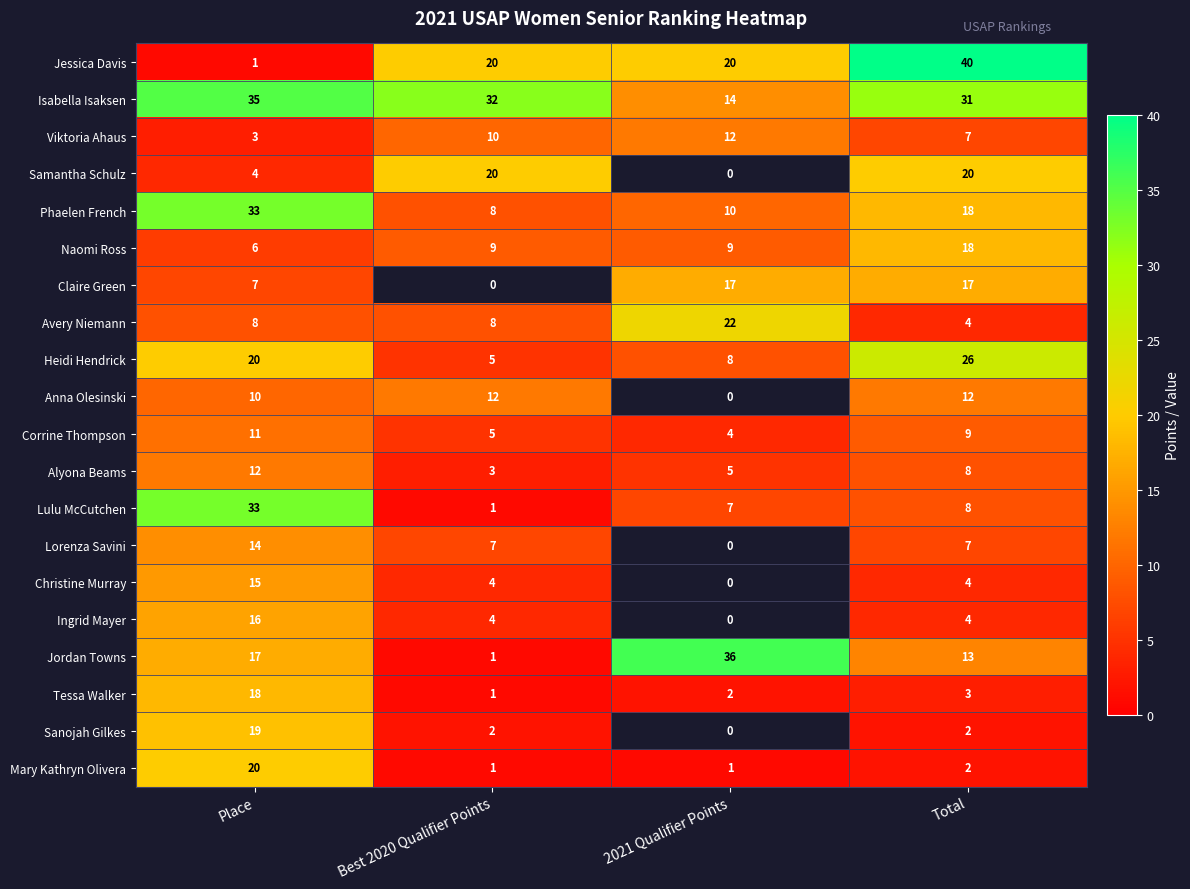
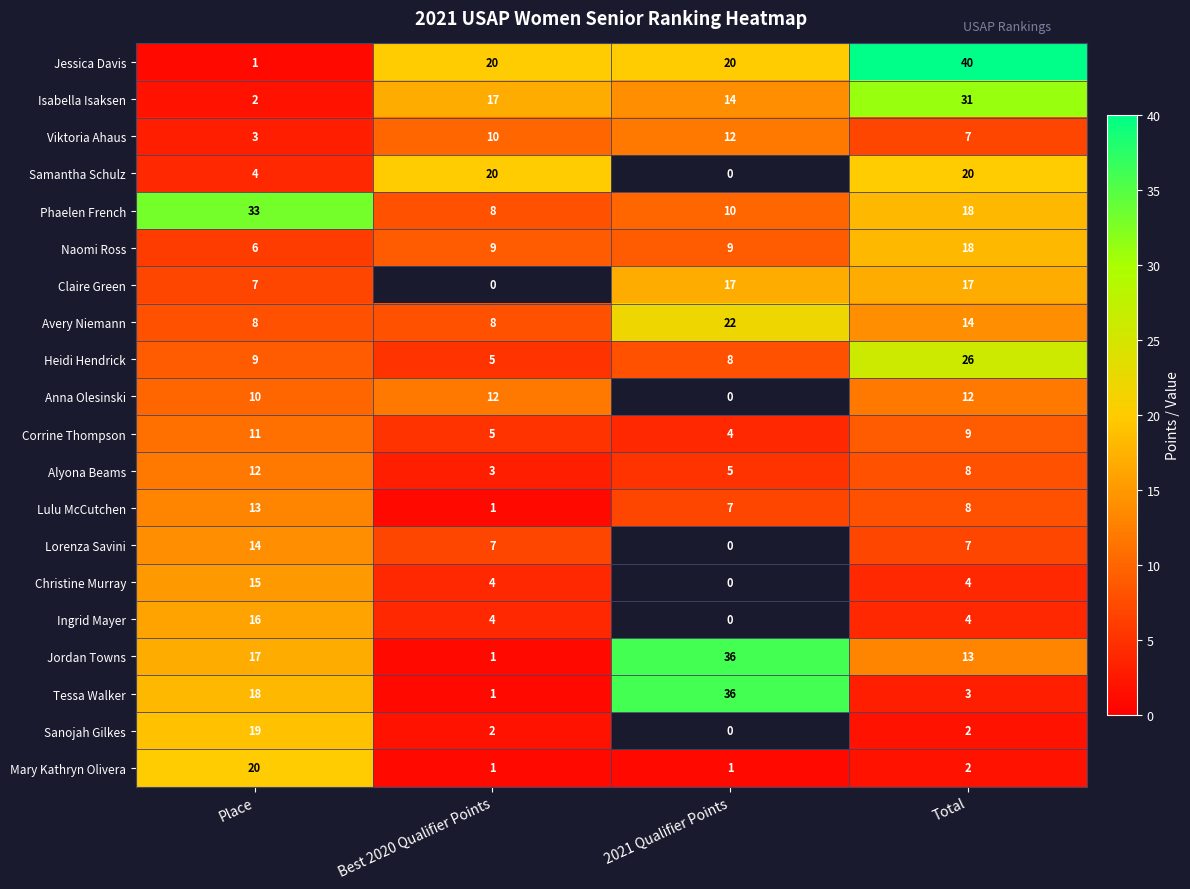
Isabella Isaksen, Place: 35 -> 2
Isabella Isaksen, Best 2020 Qualifier Points: 32 -> 17
Avery Niemann, Total: 4 -> 14
Heidi Hendrick, Place: 20 -> 9
Lulu McCutchen, Place: 33 -> 13
Tessa Walker, 2021 Qualifier Points: 2 -> 36
